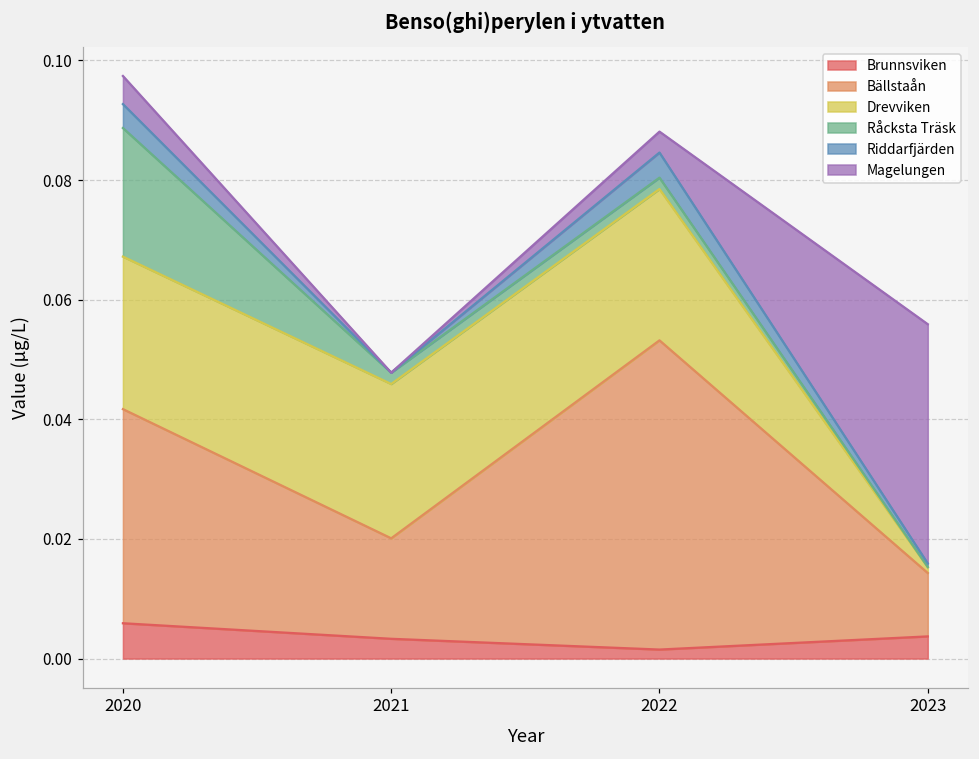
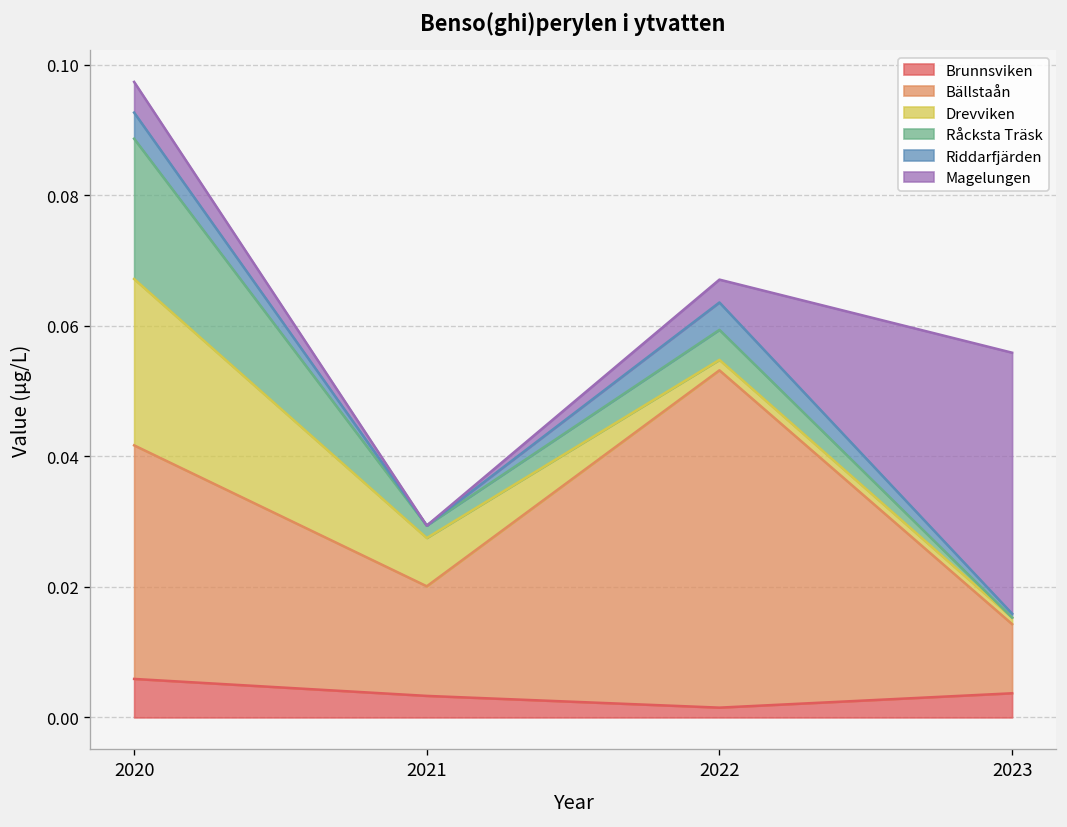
Drevviken, 2021: 0.026 -> 0.007
Drevviken, 2022: 0.025 -> 0.002
Råcksta Träsk, 2022: 0.002 -> 0.005
